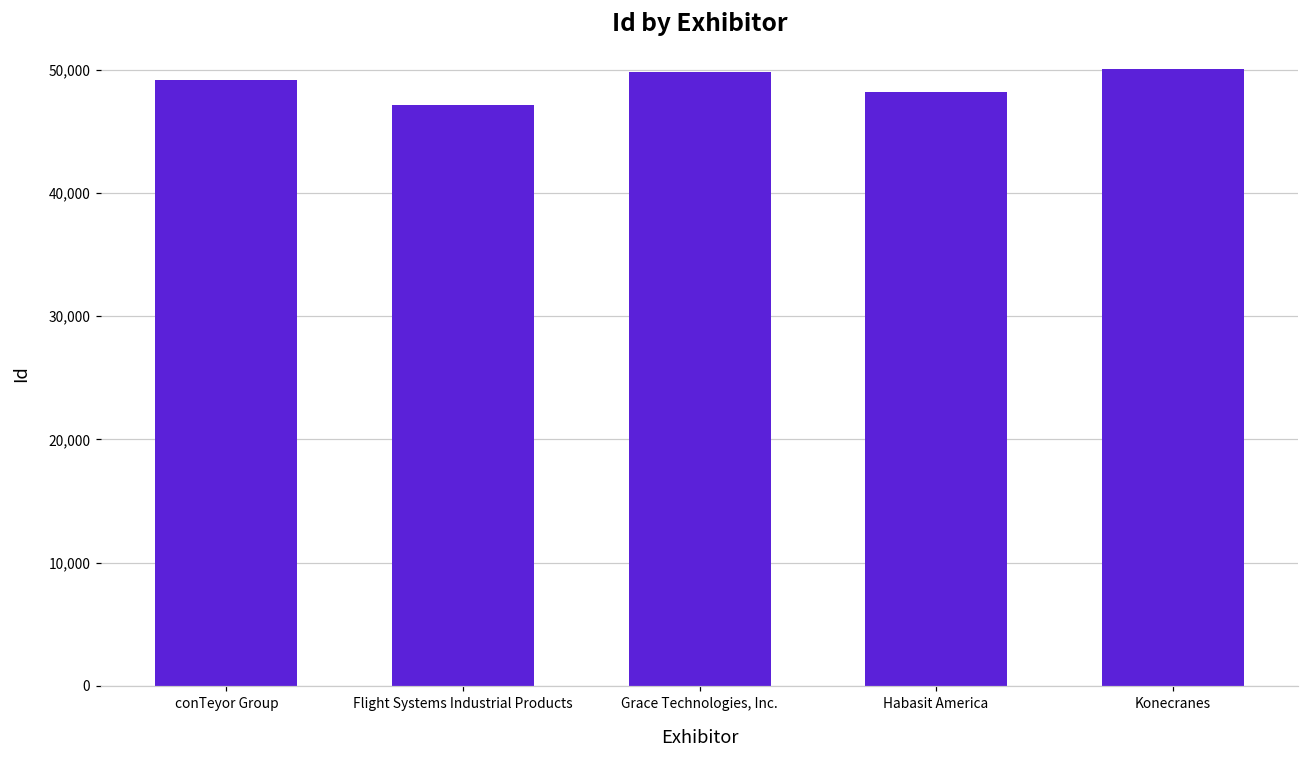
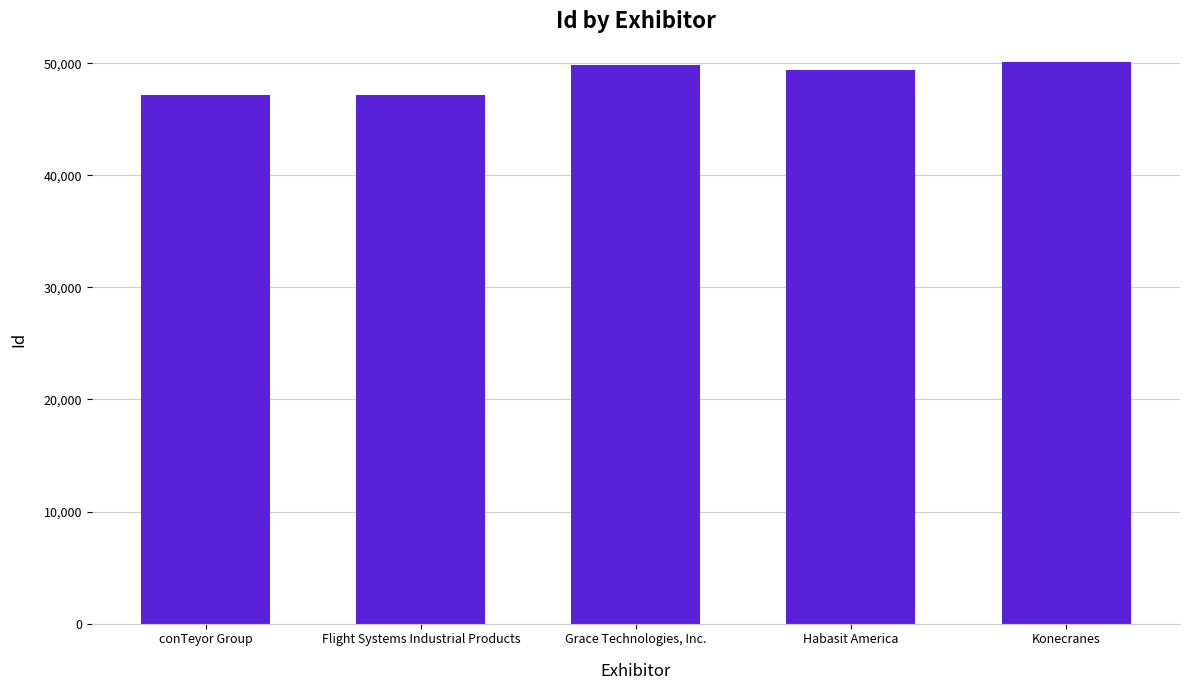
conTeyor Group: 49,200 -> 47,200
Habasit America: 48,100 -> 49,400
